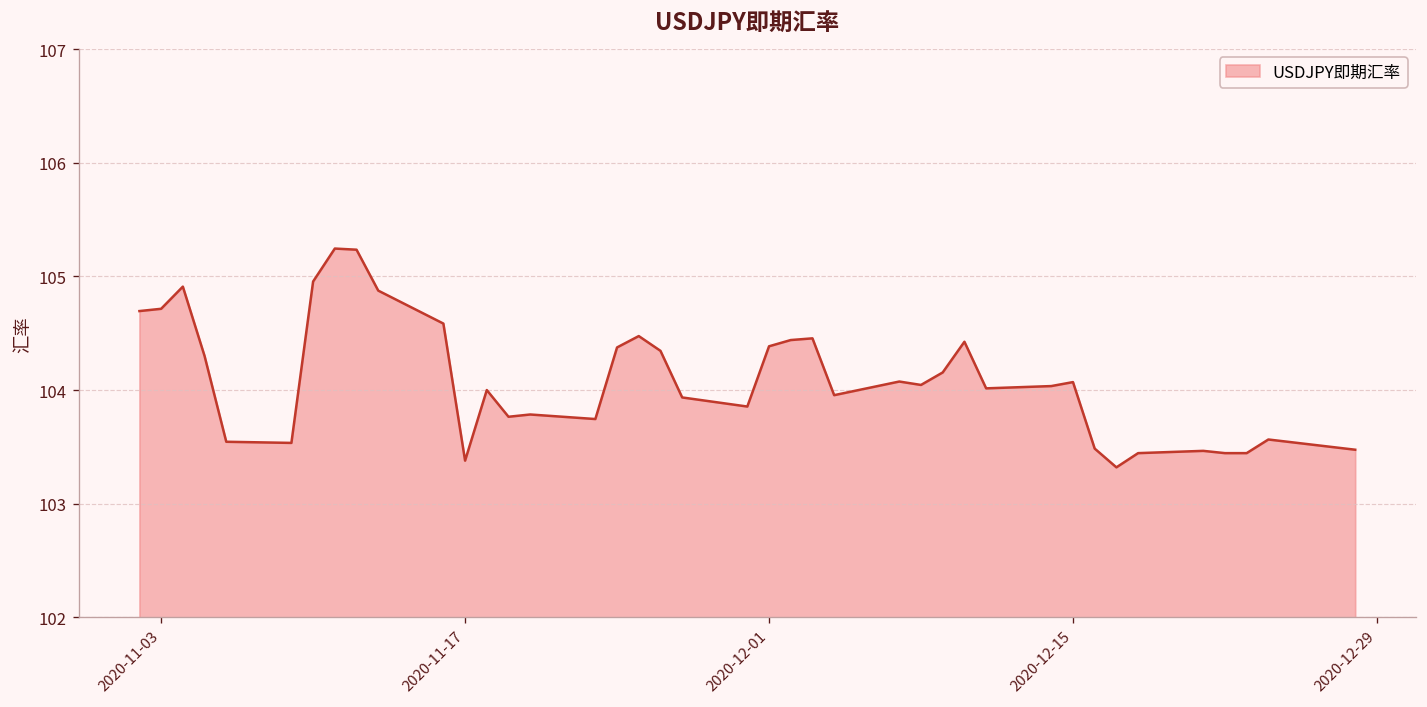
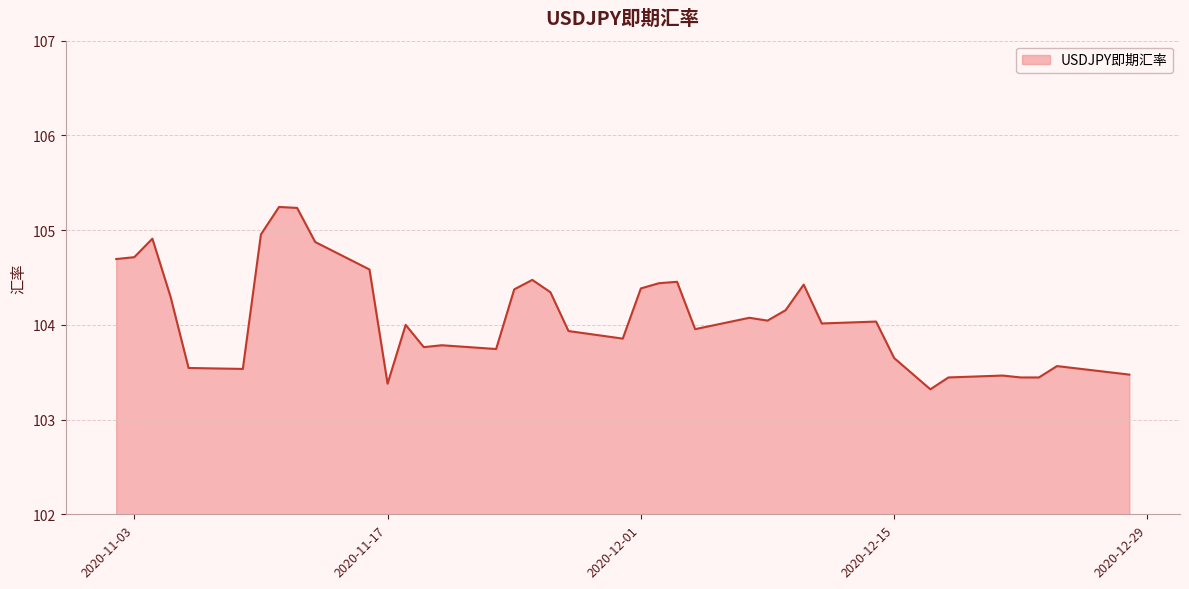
2020-12-15: 104.1 -> 103.7
